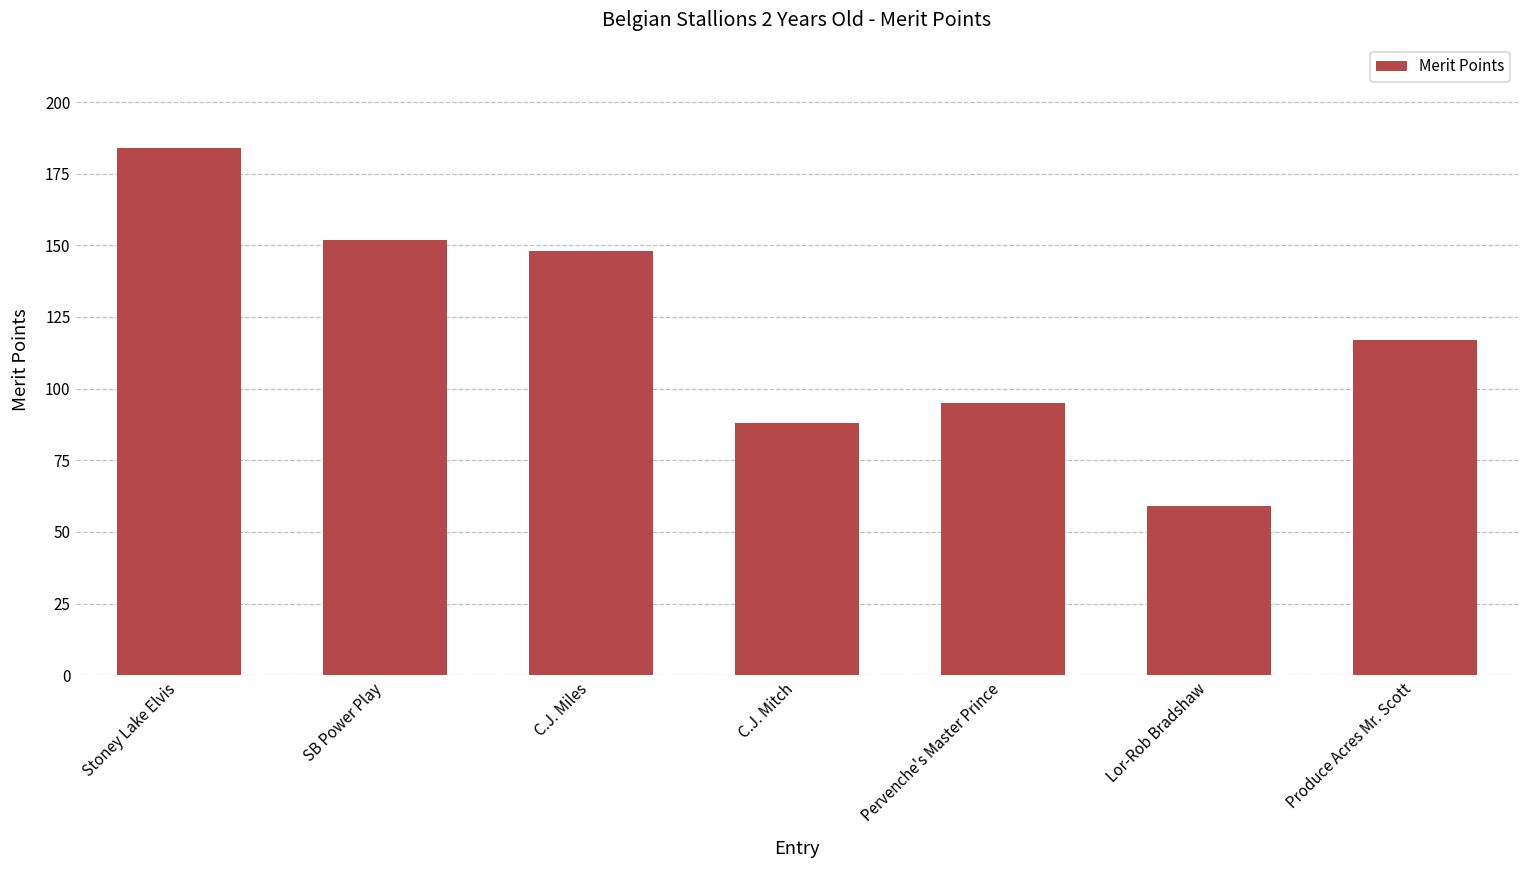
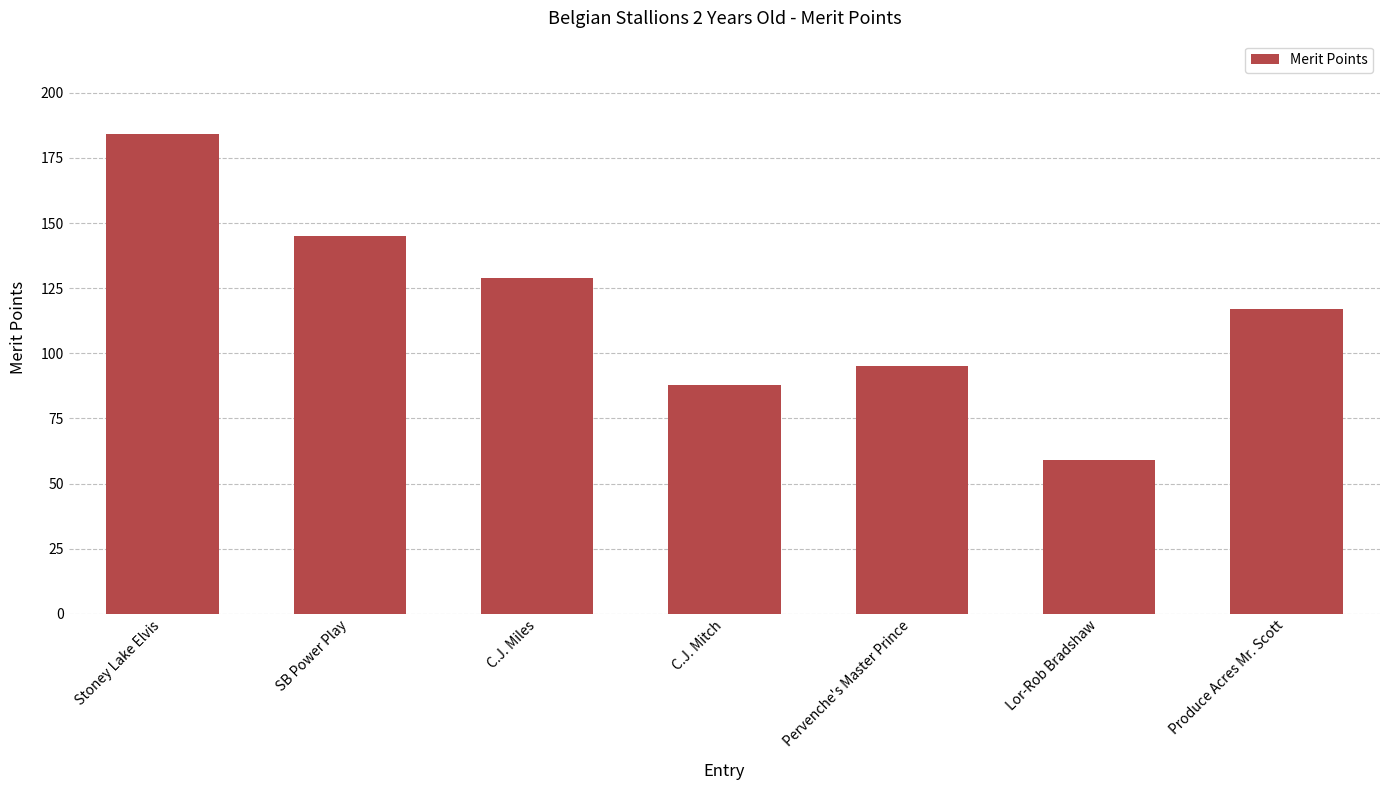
SB Power Play: 152 -> 145
C.J. Miles: 148 -> 129
